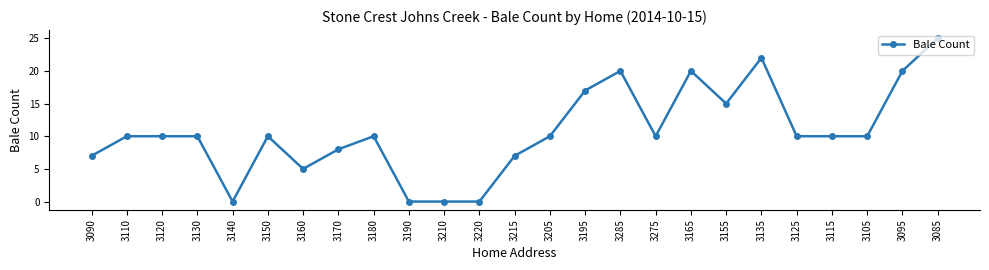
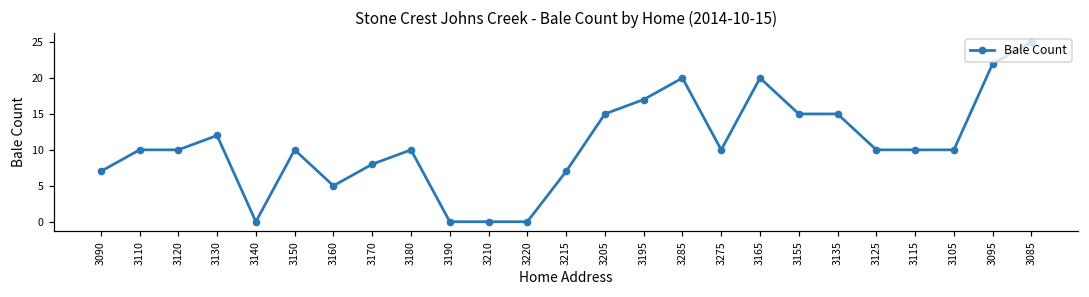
3130: 10 -> 12
3205: 10 -> 15
3135: 22 -> 15
3095: 20 -> 22
